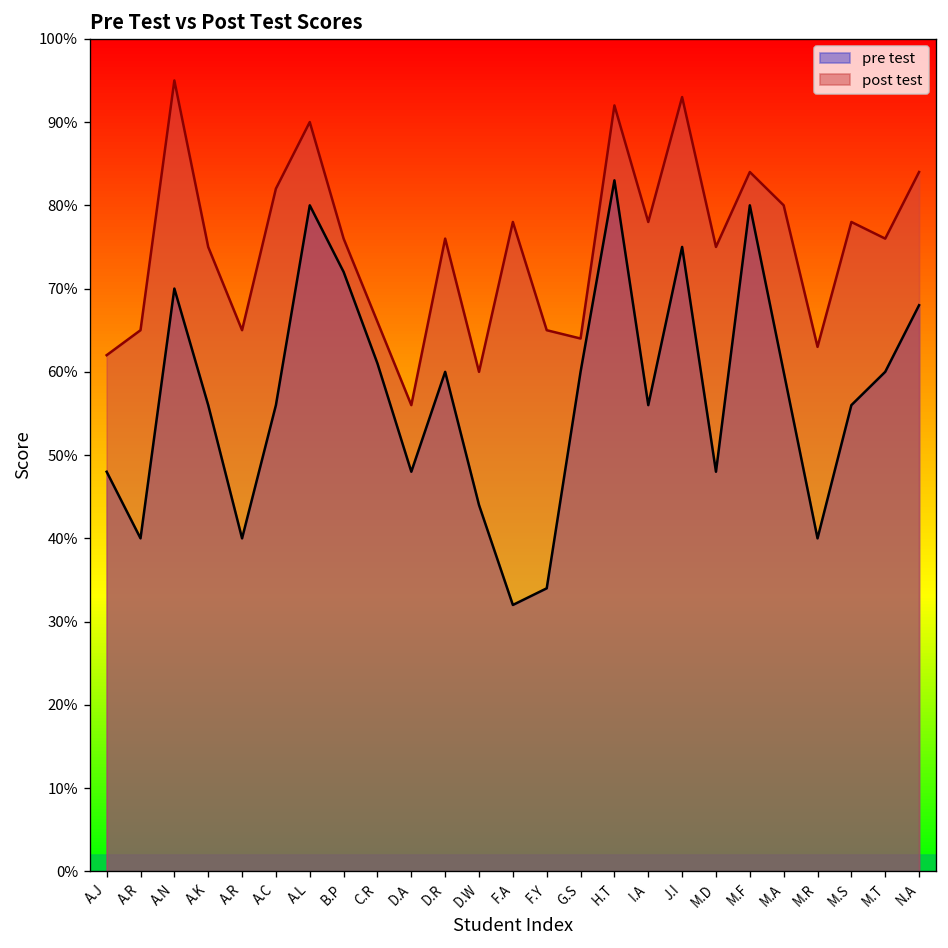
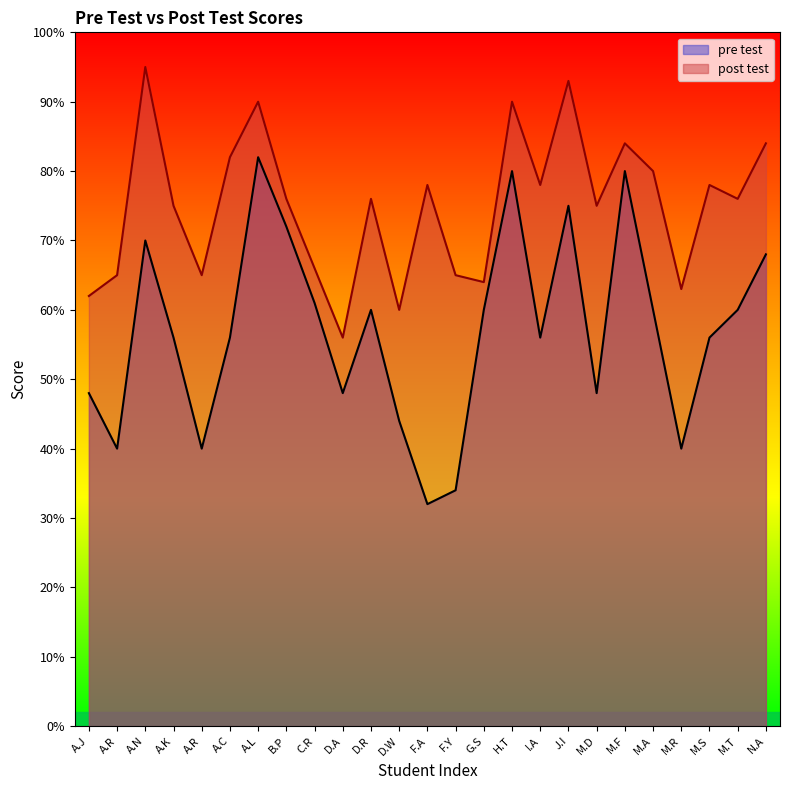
pre test, A.L: 80% -> 82%
pre test, H.T: 83% -> 80%
post test, H.T: 92% -> 90%
